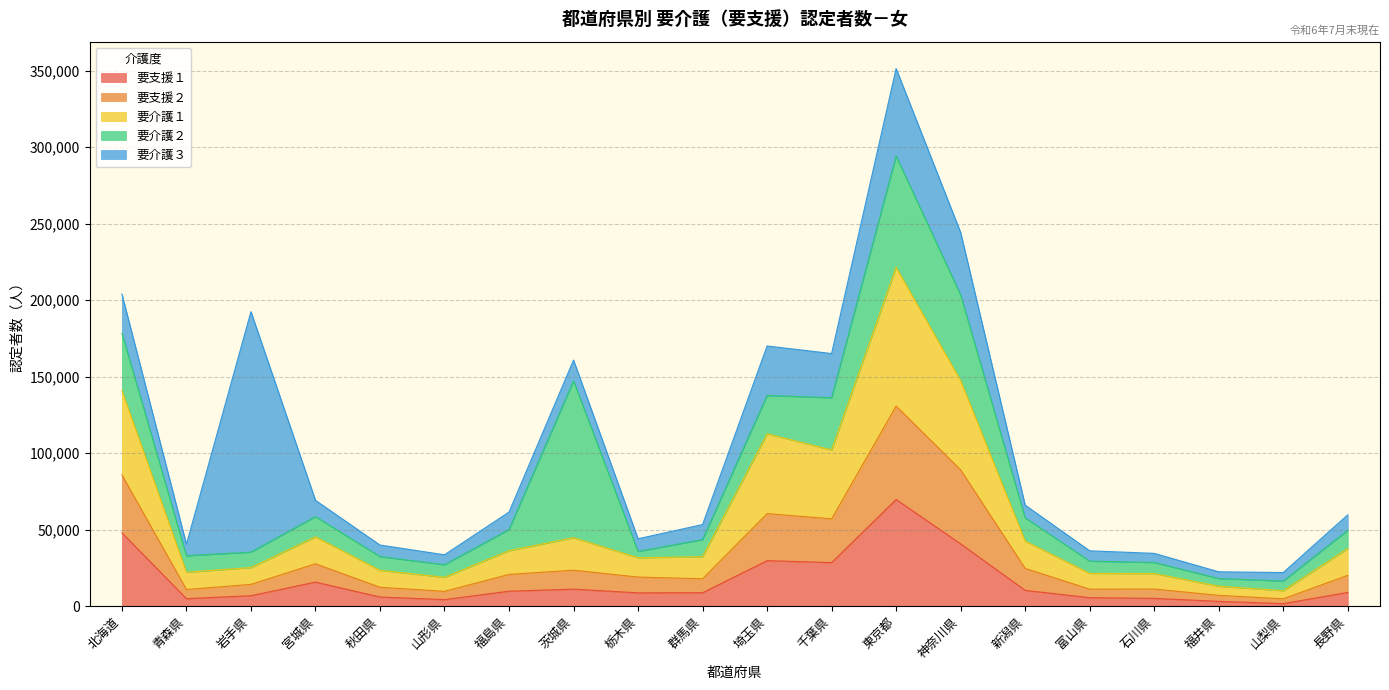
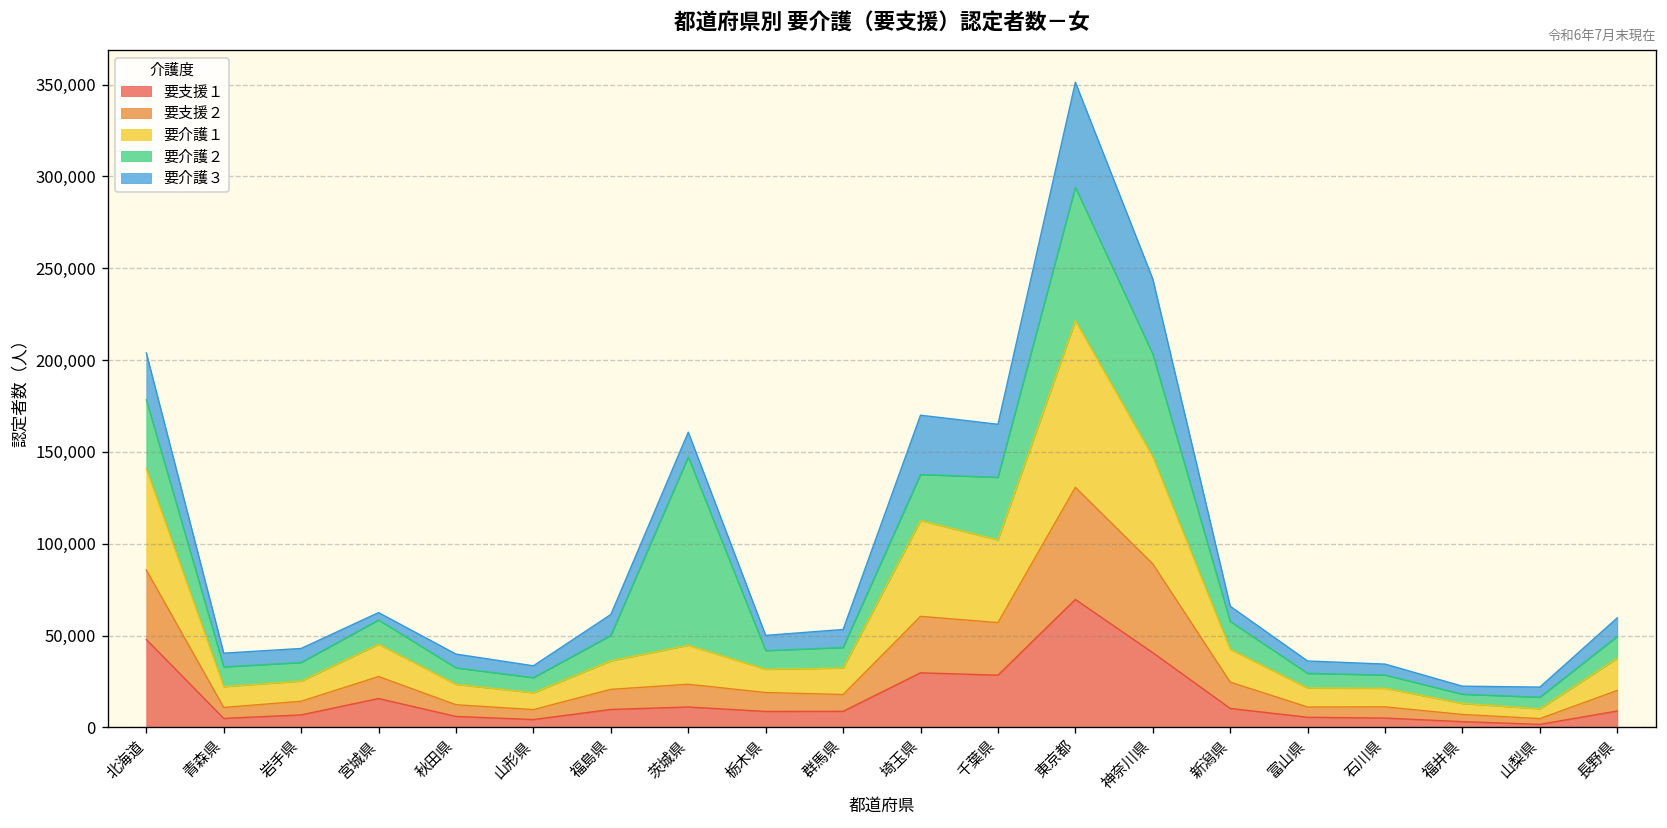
要介護３, 岩手県: 157,000 -> 8,000
要介護３, 宮城県: 11,000 -> 4,000
要介護２, 栃木県: 4,000 -> 10,000
